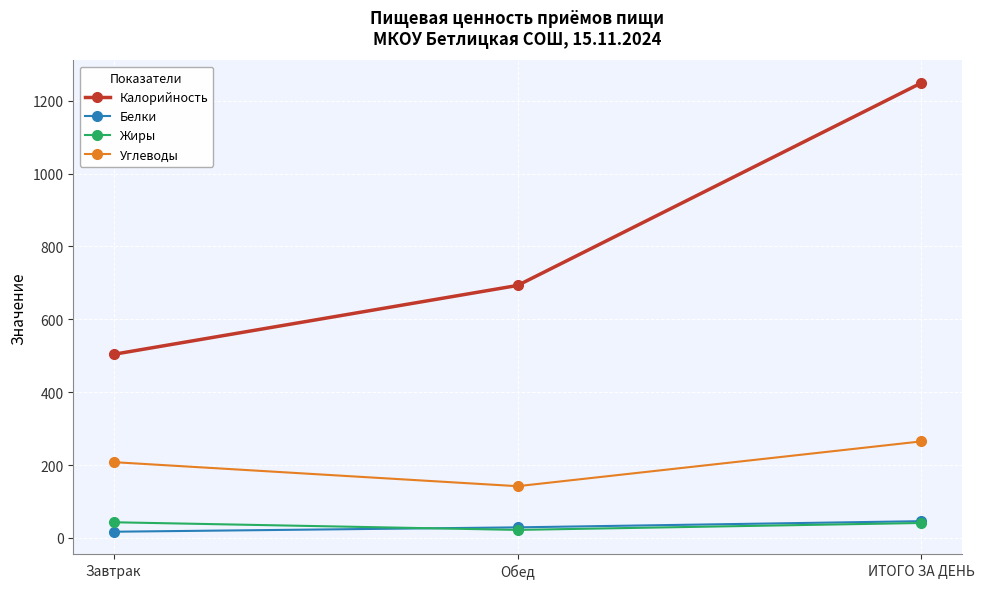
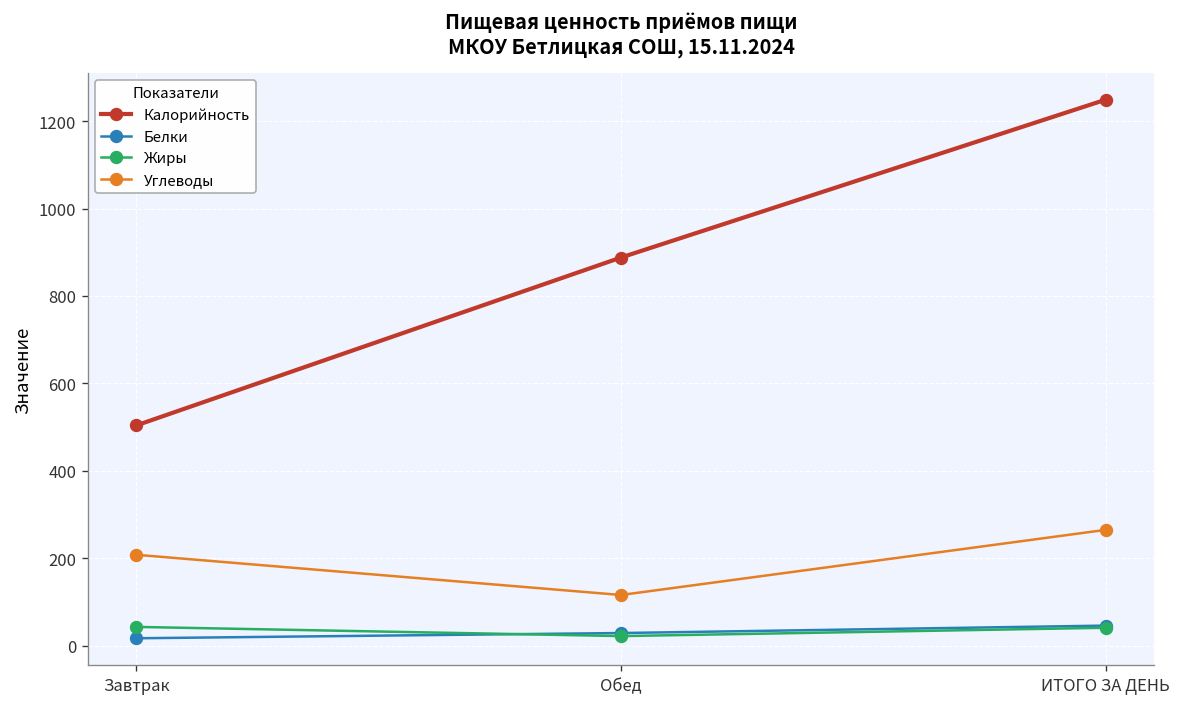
Калорийность, Обед: 690 -> 890
Углеводы, Обед: 140 -> 120
